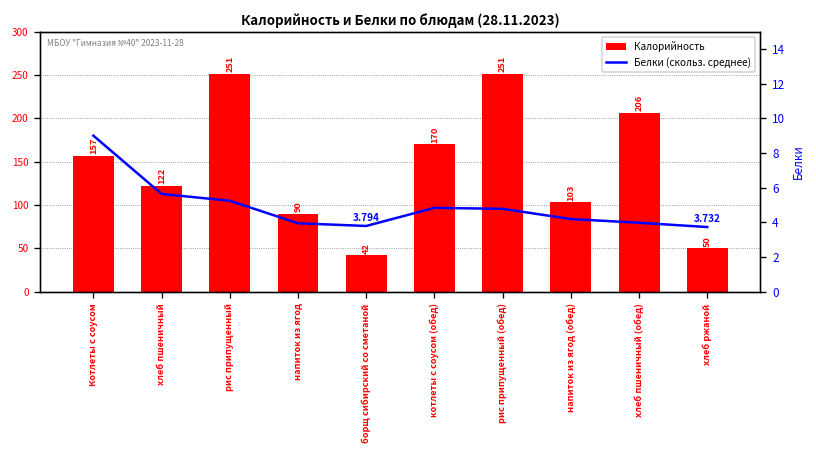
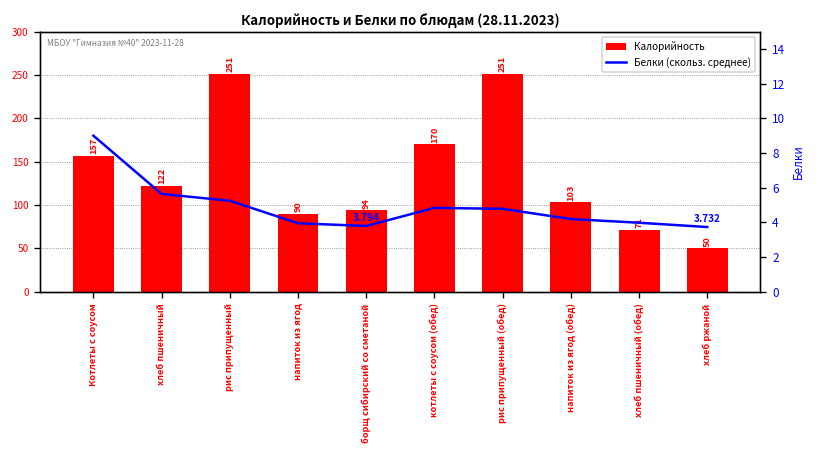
Калорийность, борщ сибирский со сметаной: 42 -> 94
Калорийность, хлеб пшеничный (обед): 206 -> 71
